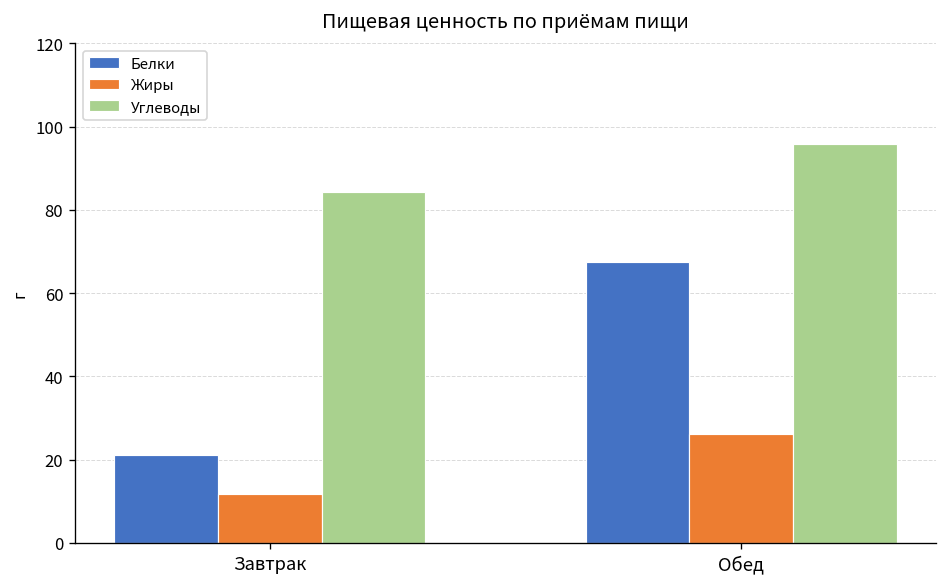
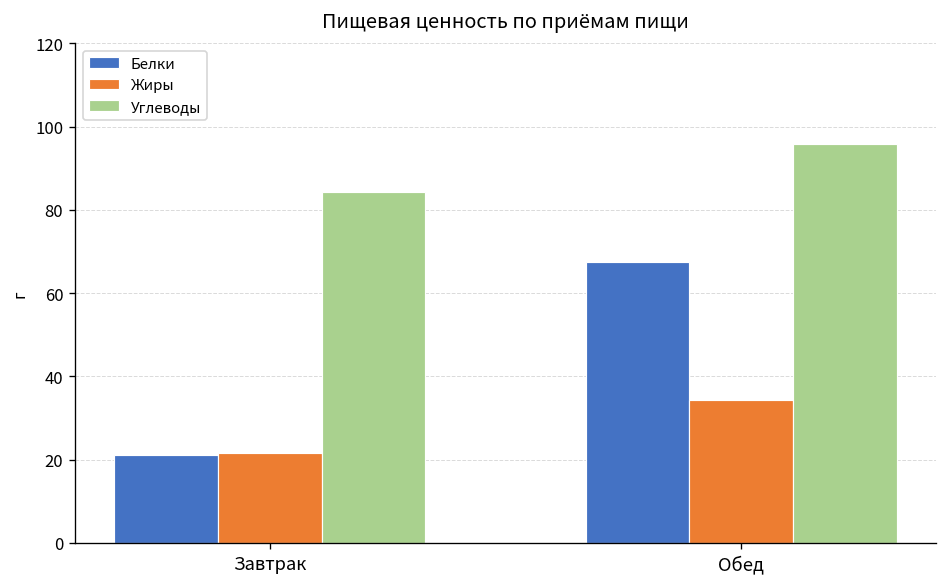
Жиры, Завтрак: 12 -> 22
Жиры, Обед: 26 -> 34
